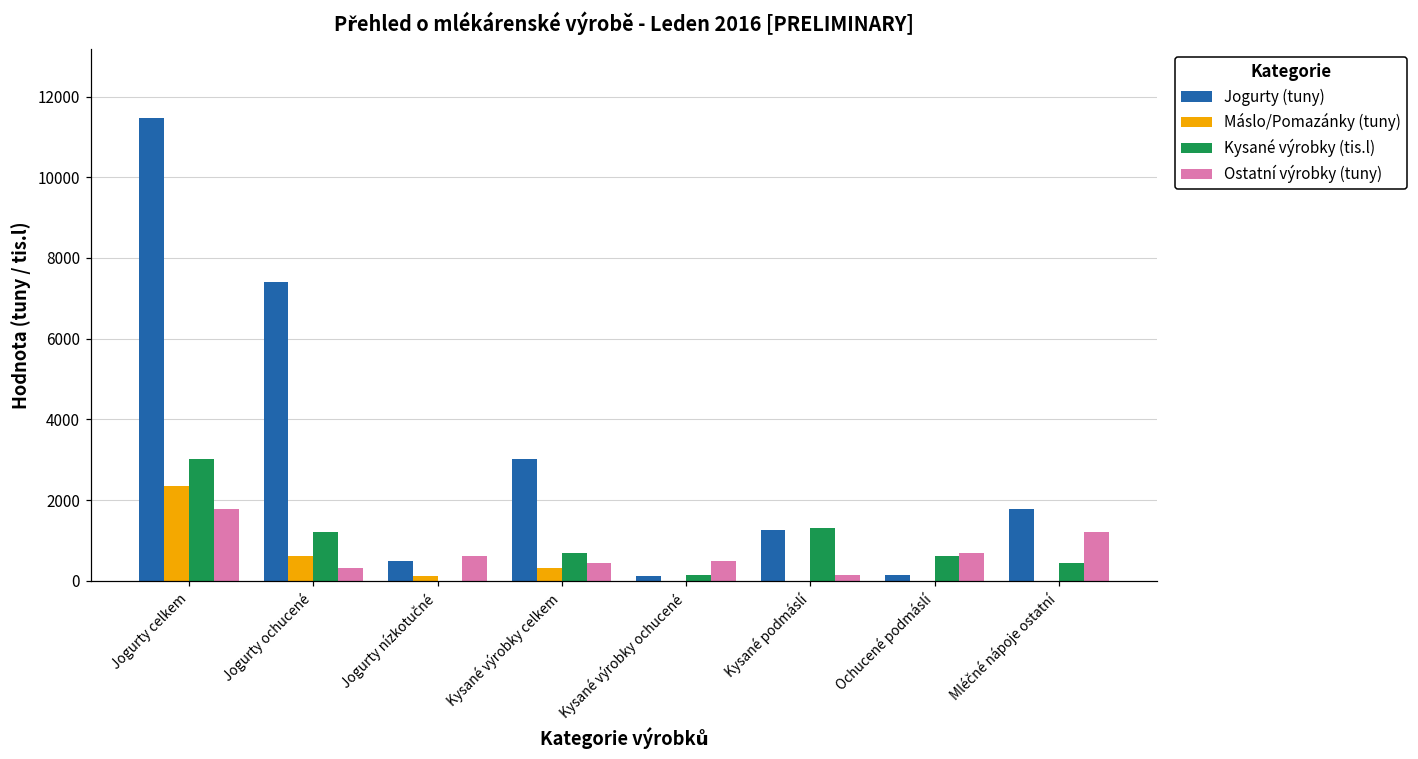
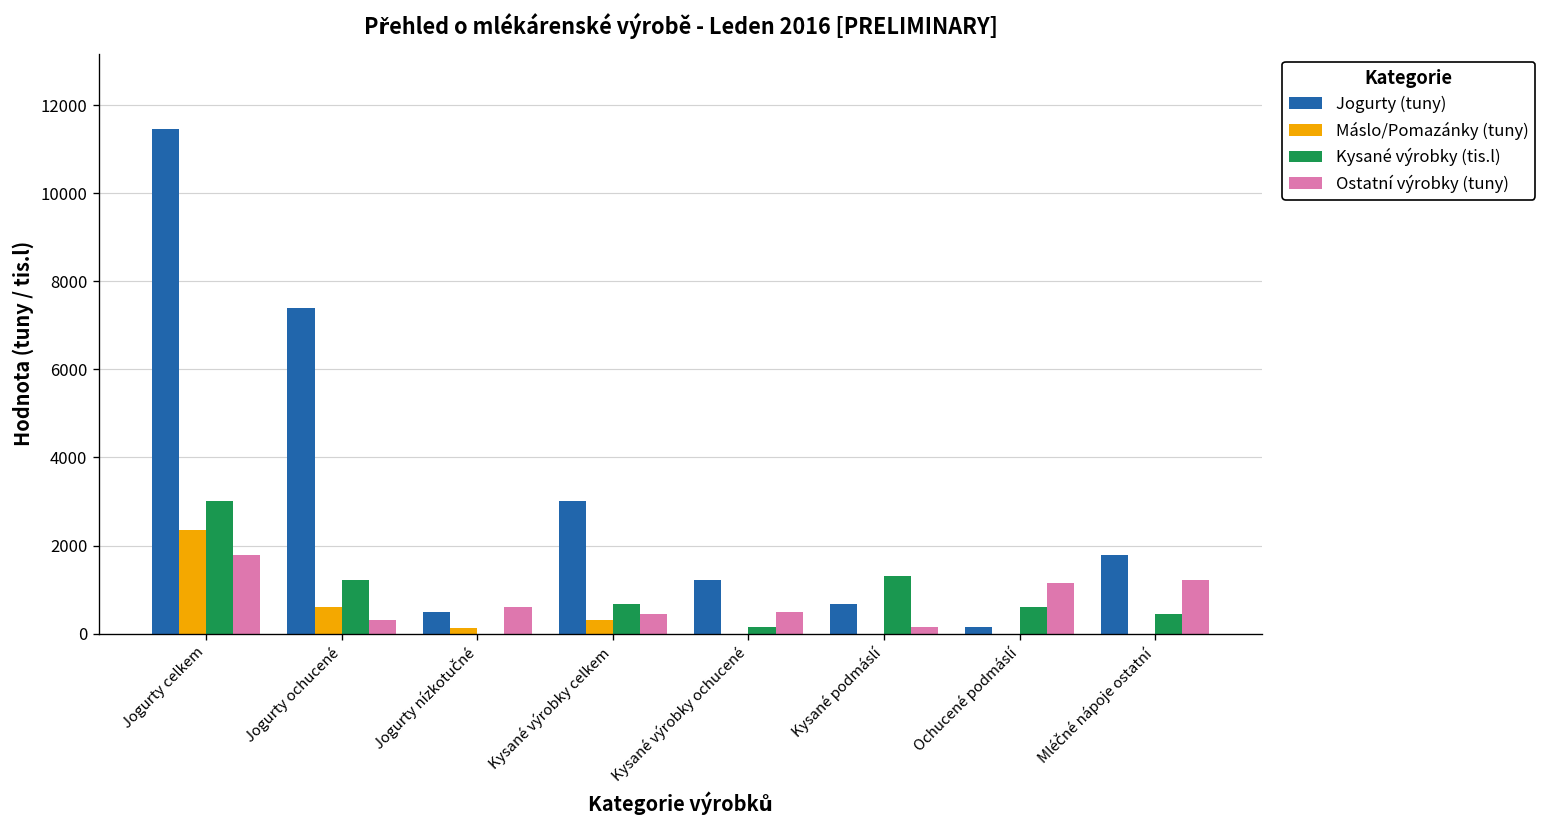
Jogurty (tuny), Kysané výrobky ochucené: 100 -> 1200
Jogurty (tuny), Kysané podmáslí: 1300 -> 700
Ostatní výrobky (tuny), Ochucené podmáslí: 700 -> 1200
